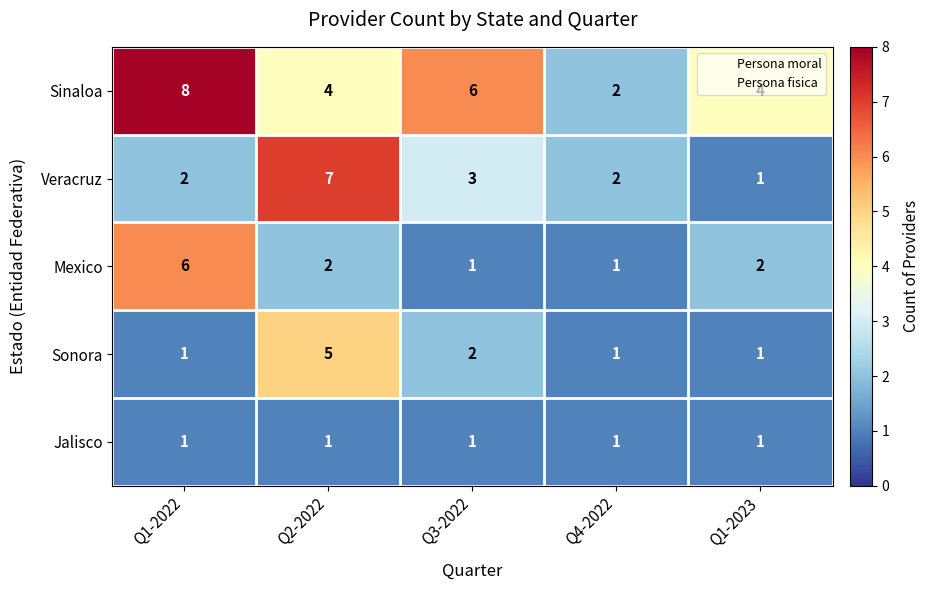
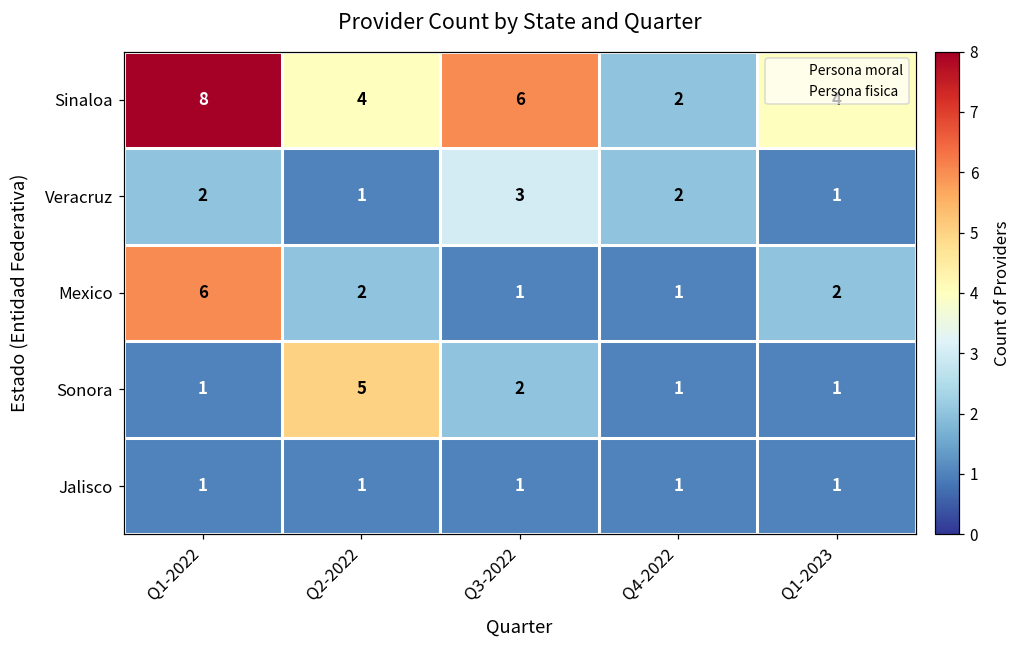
Veracruz, Q2-2022: 7 -> 1
